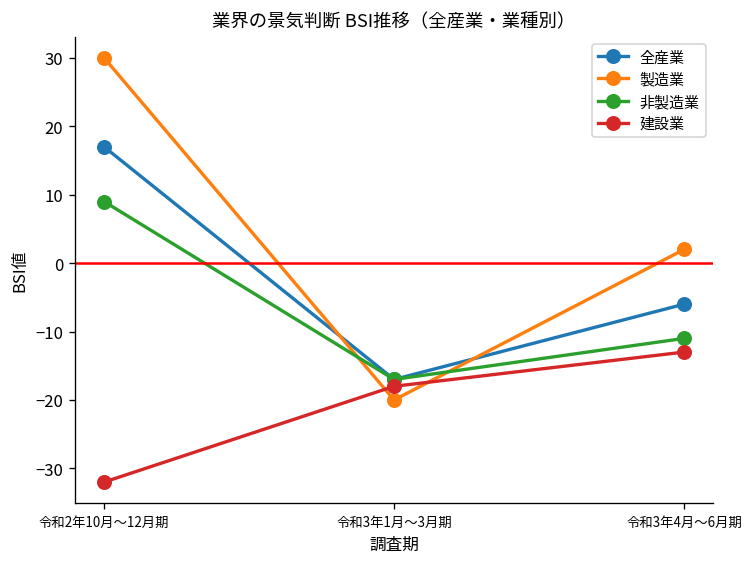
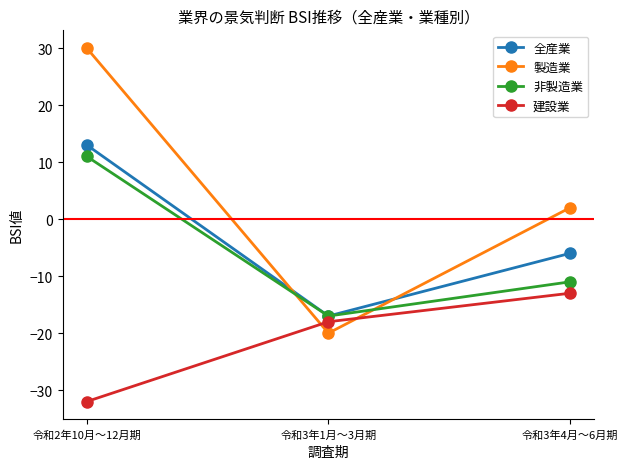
全産業, 令和2年10月～12月期: 17 -> 13
非製造業, 令和2年10月～12月期: 9 -> 11
